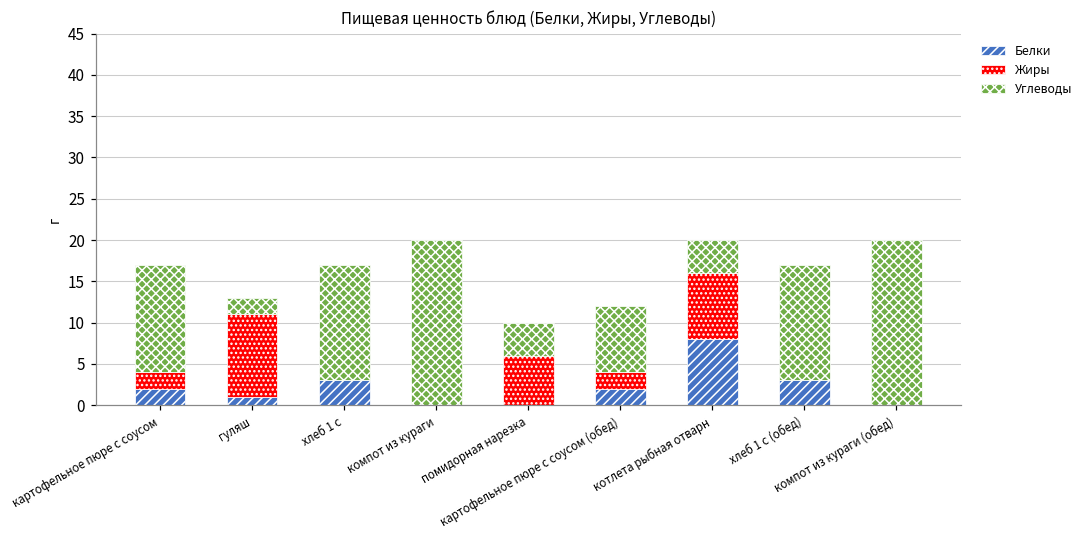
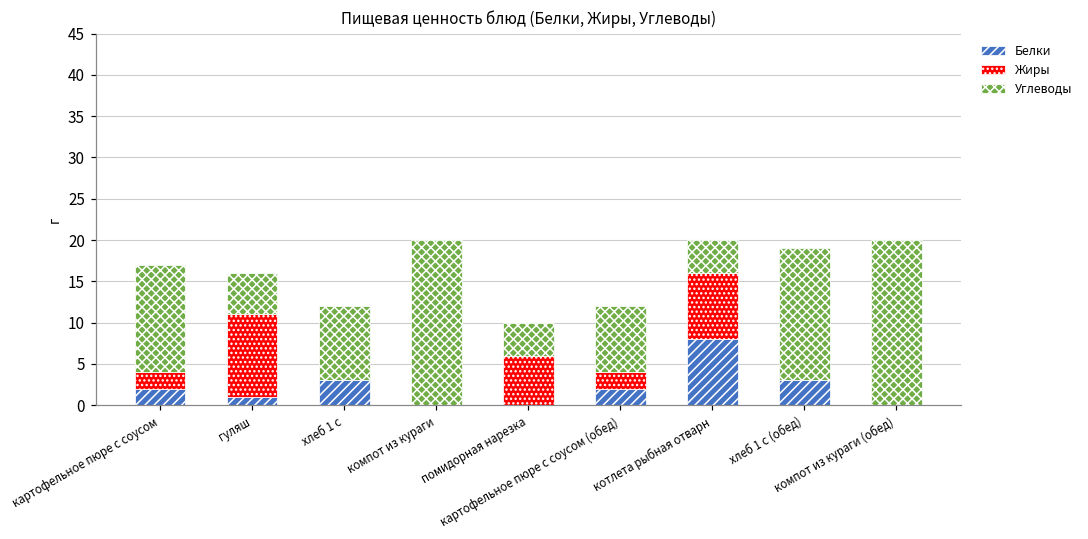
Углеводы, гуляш: 2 -> 5
Углеводы, хлеб 1 с: 14 -> 9
Углеводы, хлеб 1 с (обед): 14 -> 16
